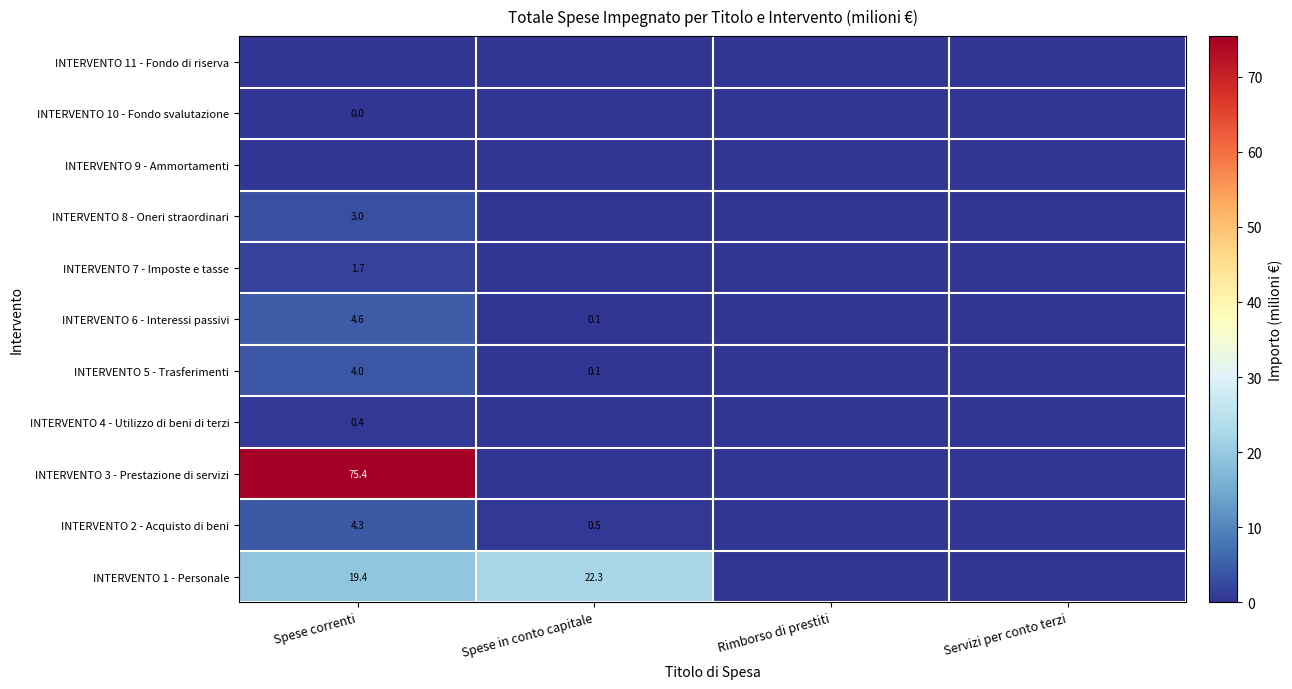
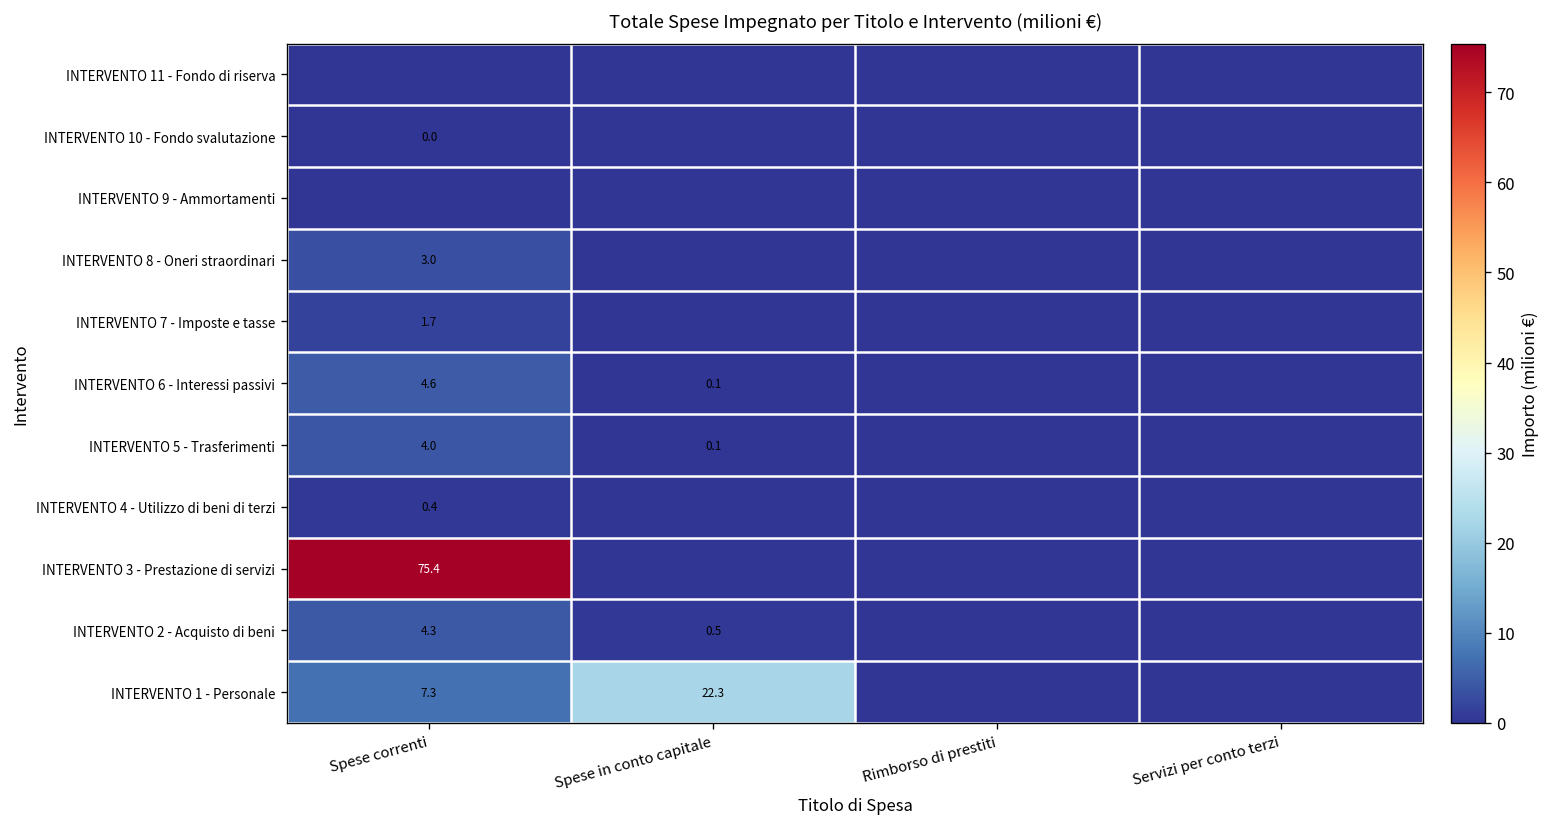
INTERVENTO 1 - Personale, Spese correnti: 19.4 -> 7.3
